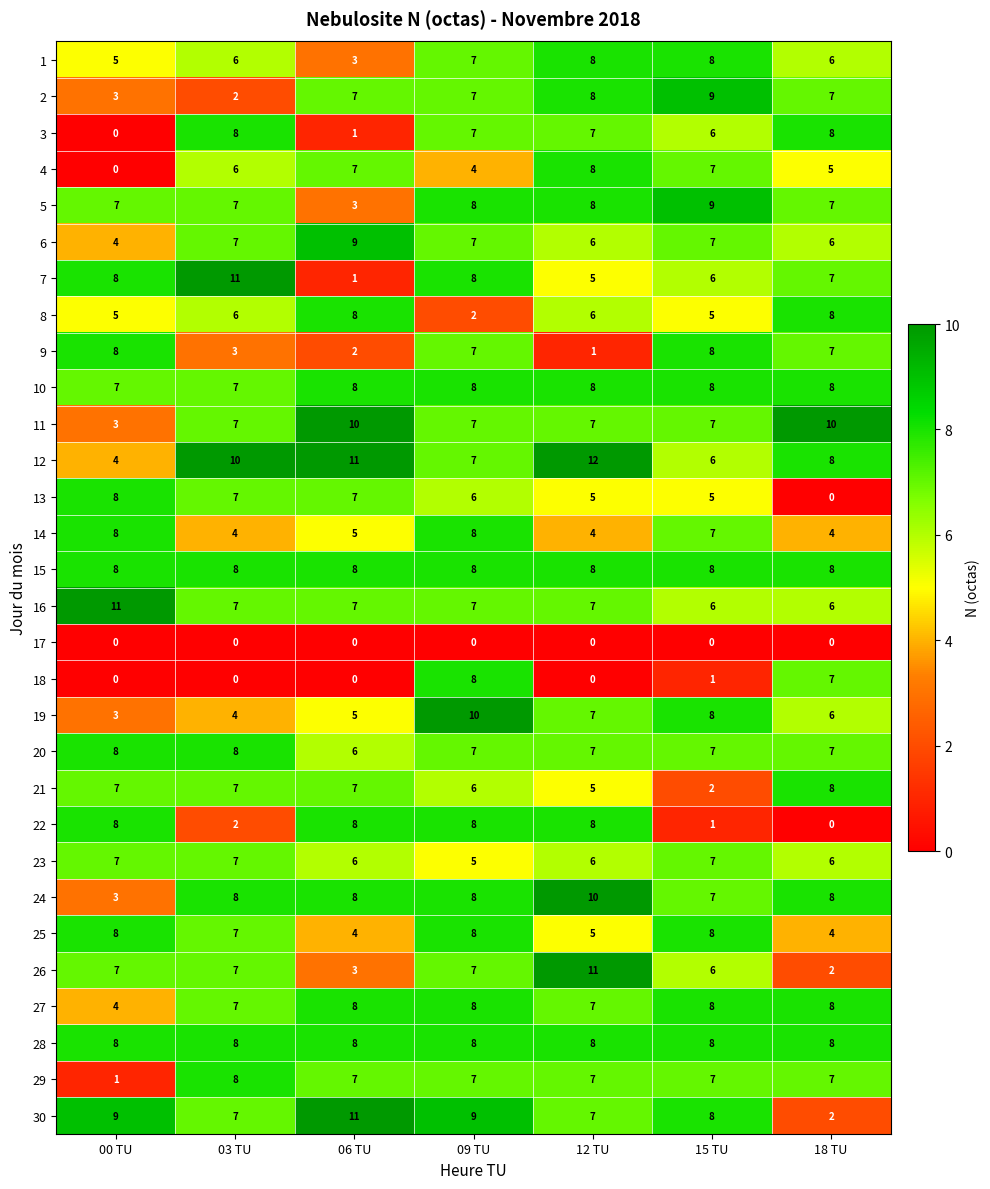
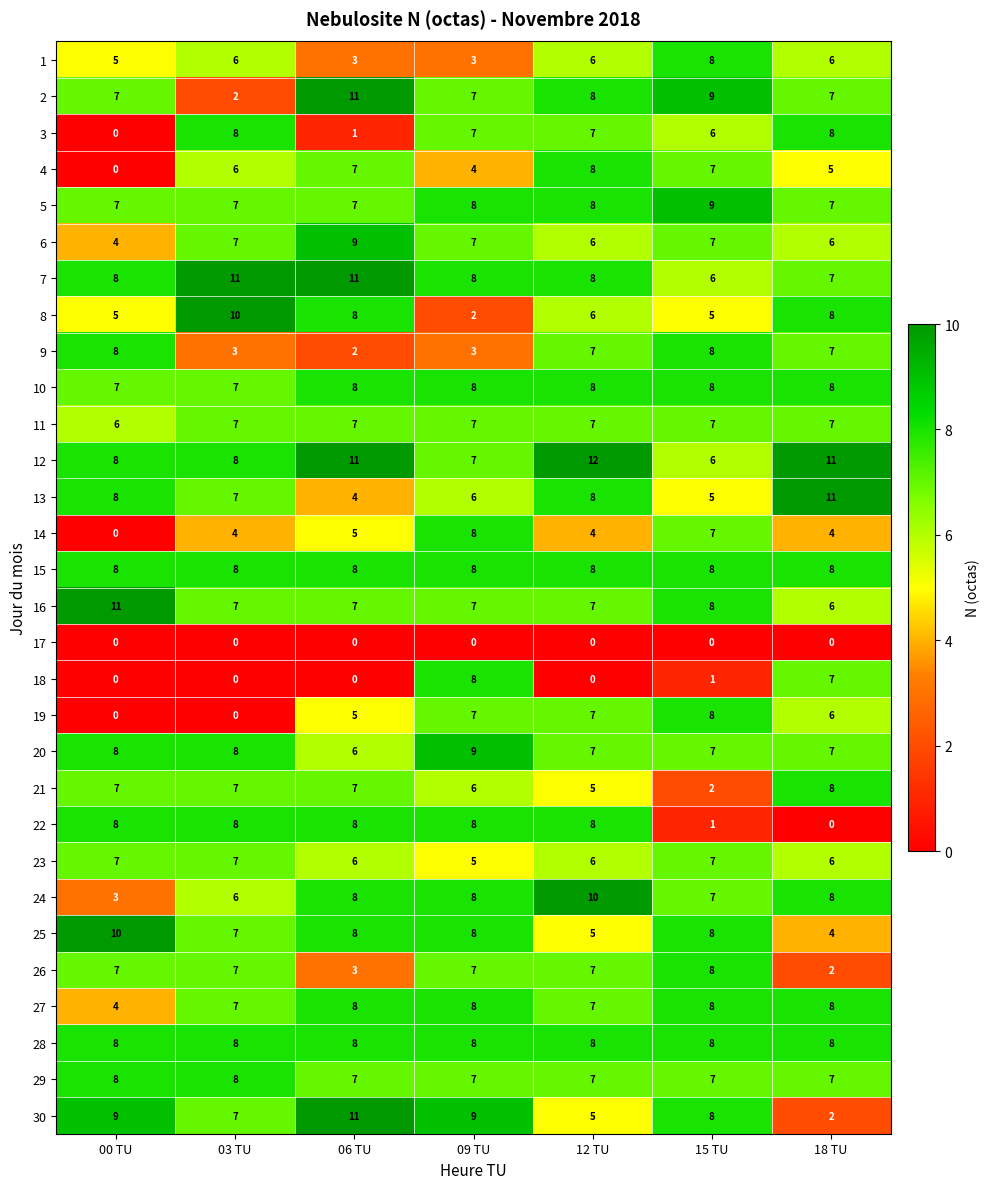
1, 09 TU: 7 -> 3
1, 12 TU: 8 -> 6
2, 00 TU: 3 -> 7
2, 06 TU: 7 -> 11
5, 06 TU: 3 -> 7
7, 06 TU: 1 -> 11
7, 12 TU: 5 -> 8
8, 03 TU: 6 -> 10
9, 09 TU: 7 -> 3
9, 12 TU: 1 -> 7
11, 00 TU: 3 -> 6
11, 06 TU: 10 -> 7
11, 18 TU: 10 -> 7
12, 00 TU: 4 -> 8
12, 03 TU: 10 -> 8
12, 18 TU: 8 -> 11
13, 06 TU: 7 -> 4
13, 12 TU: 5 -> 8
13, 18 TU: 0 -> 11
14, 00 TU: 8 -> 0
16, 15 TU: 6 -> 8
19, 00 TU: 3 -> 0
19, 03 TU: 4 -> 0
19, 09 TU: 10 -> 7
20, 09 TU: 7 -> 9
22, 03 TU: 2 -> 8
24, 03 TU: 8 -> 6
25, 00 TU: 8 -> 10
25, 06 TU: 4 -> 8
26, 12 TU: 11 -> 7
26, 15 TU: 6 -> 8
29, 00 TU: 1 -> 8
30, 12 TU: 7 -> 5
